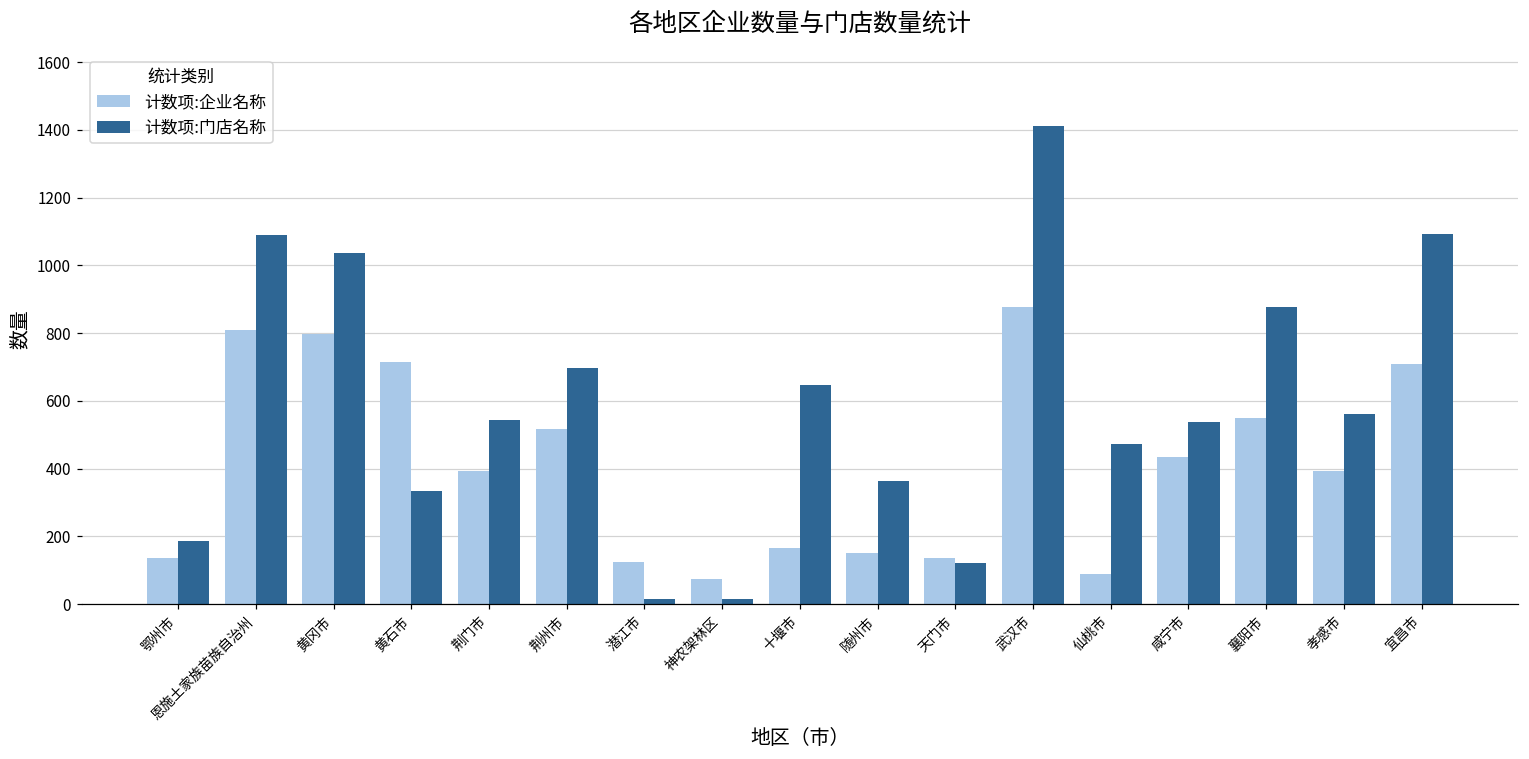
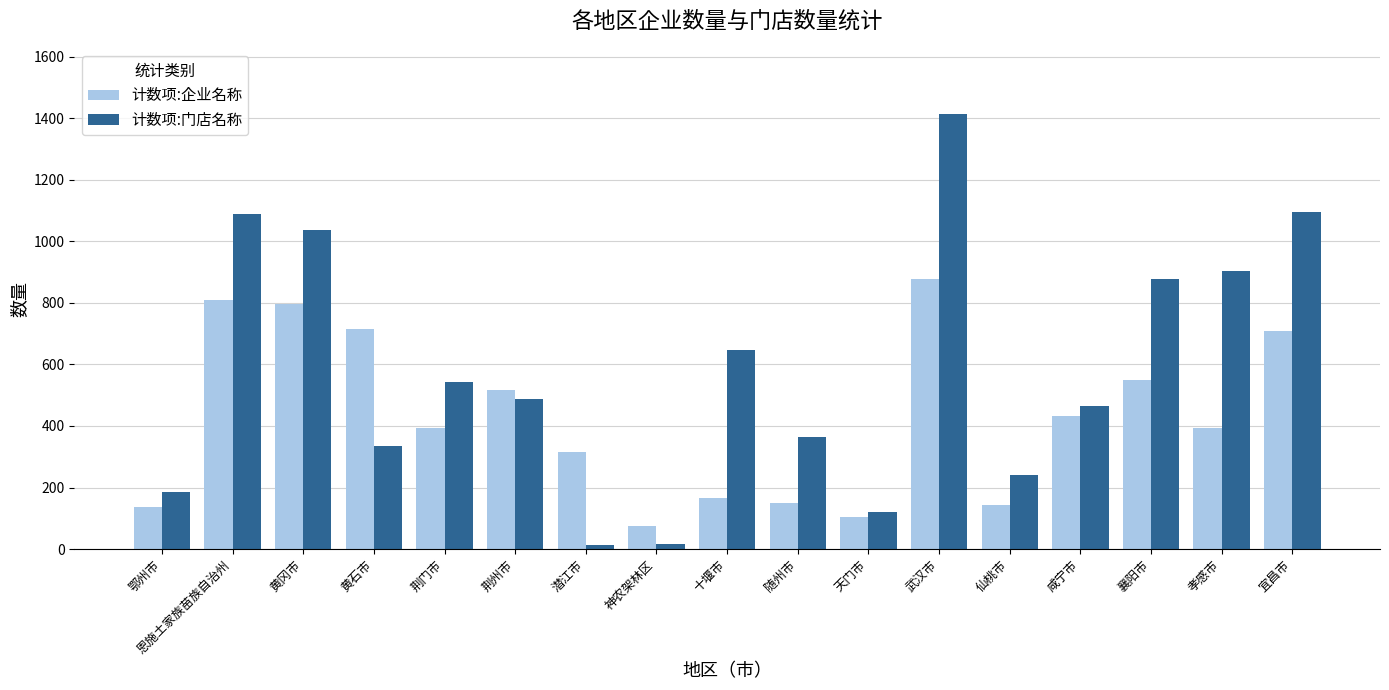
计数项:门店名称, 荆州市: 700 -> 490
计数项:企业名称, 潜江市: 120 -> 320
计数项:企业名称, 天门市: 140 -> 100
计数项:企业名称, 仙桃市: 90 -> 140
计数项:门店名称, 仙桃市: 470 -> 240
计数项:门店名称, 咸宁市: 540 -> 460
计数项:门店名称, 孝感市: 560 -> 900
